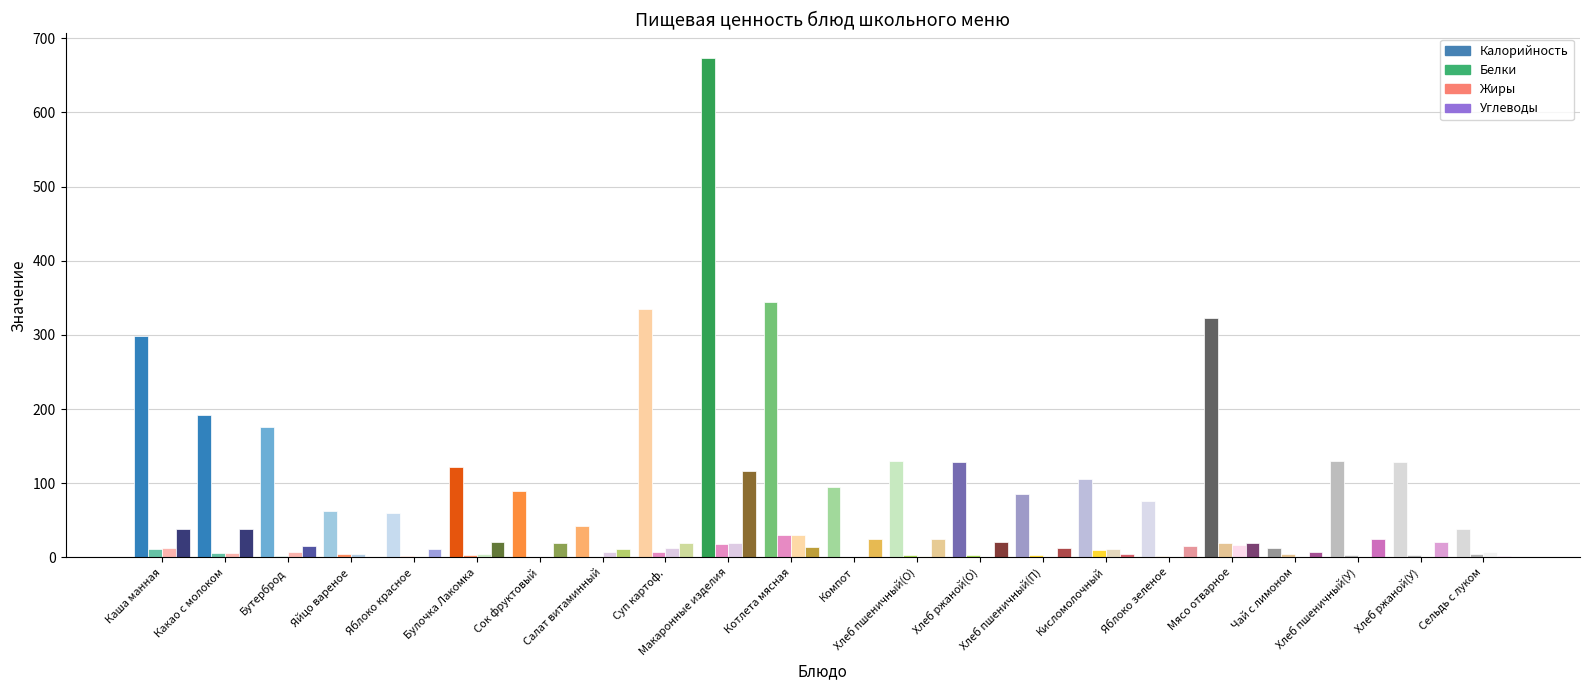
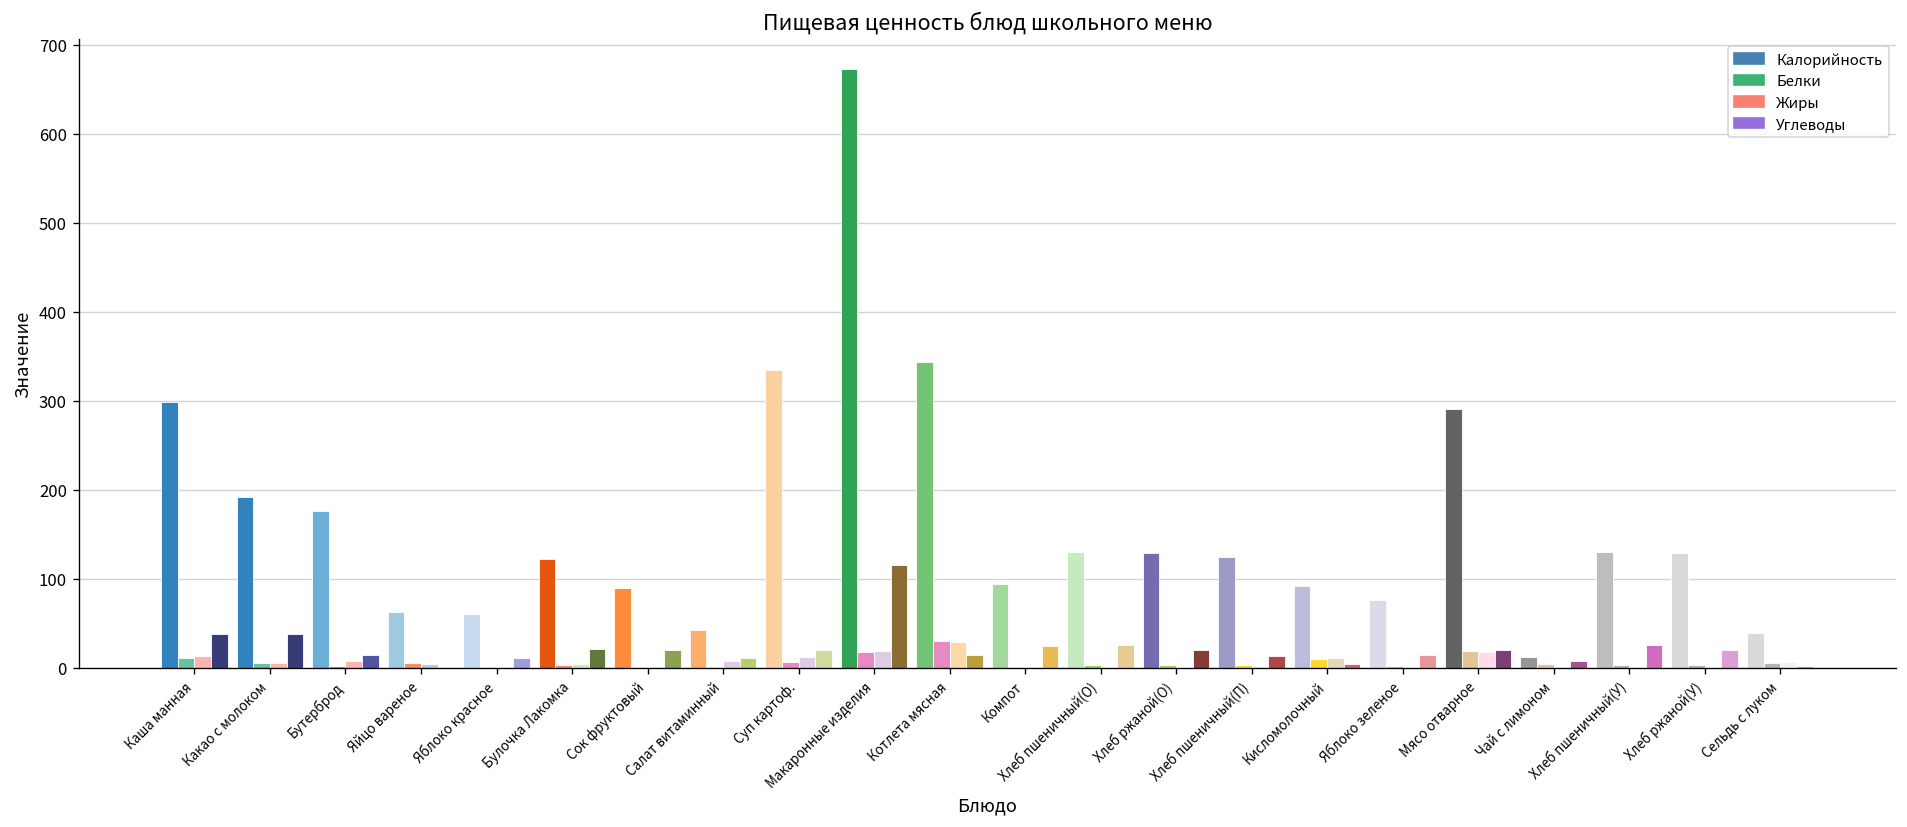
Калорийность, Хлеб пшеничный(П): 90 -> 120
Калорийность, Кисломолочный: 110 -> 90
Калорийность, Мясо отварное: 320 -> 290
